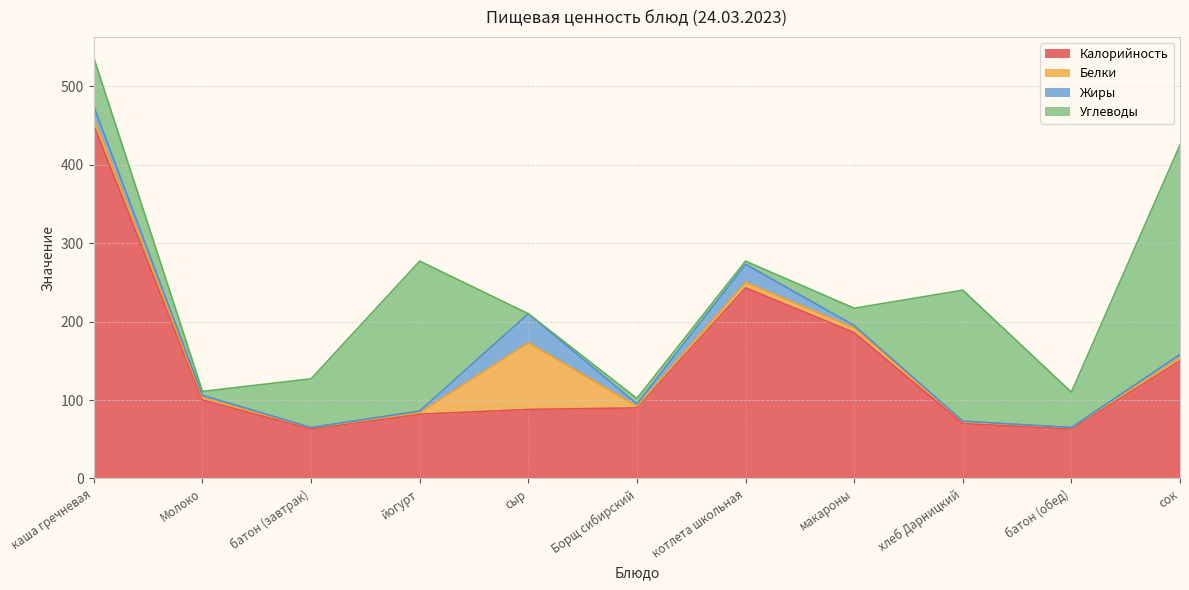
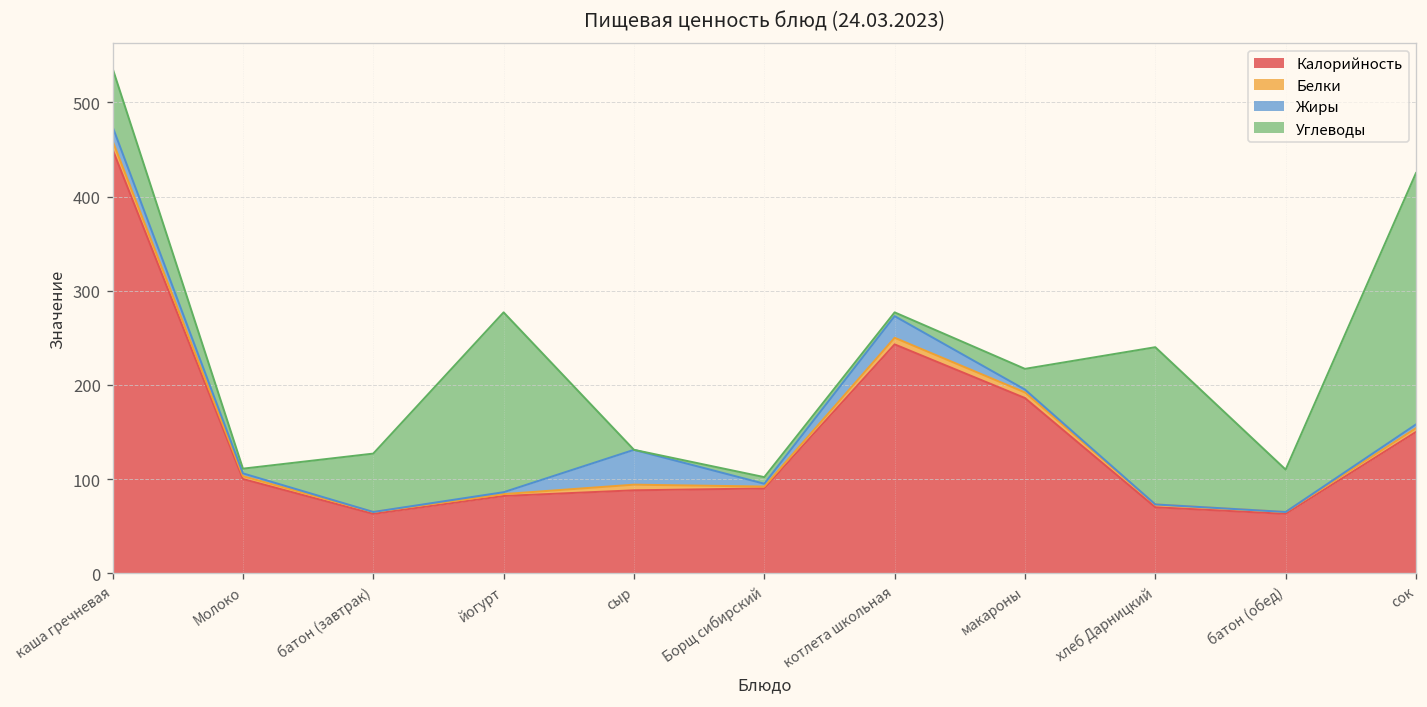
Белки, сыр: 90 -> 10
